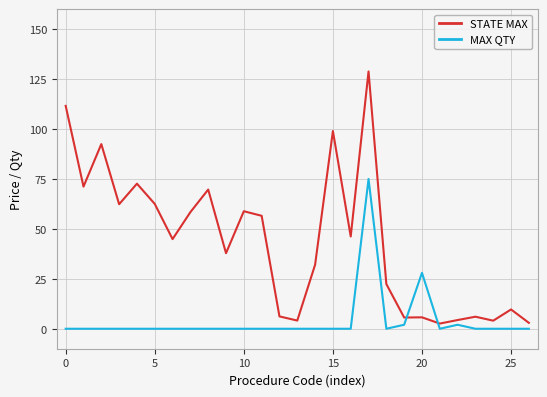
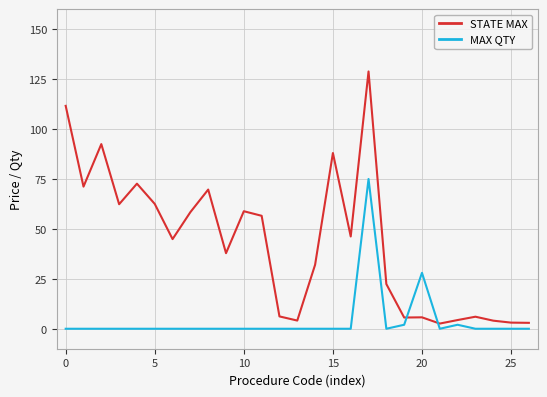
STATE MAX, 15: 99 -> 88
STATE MAX, 25: 10 -> 3
